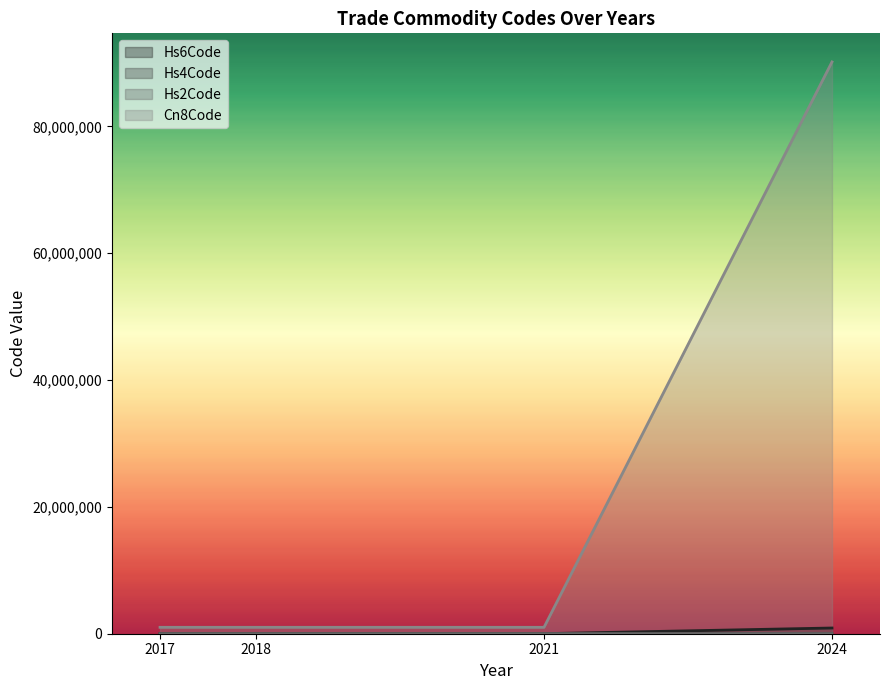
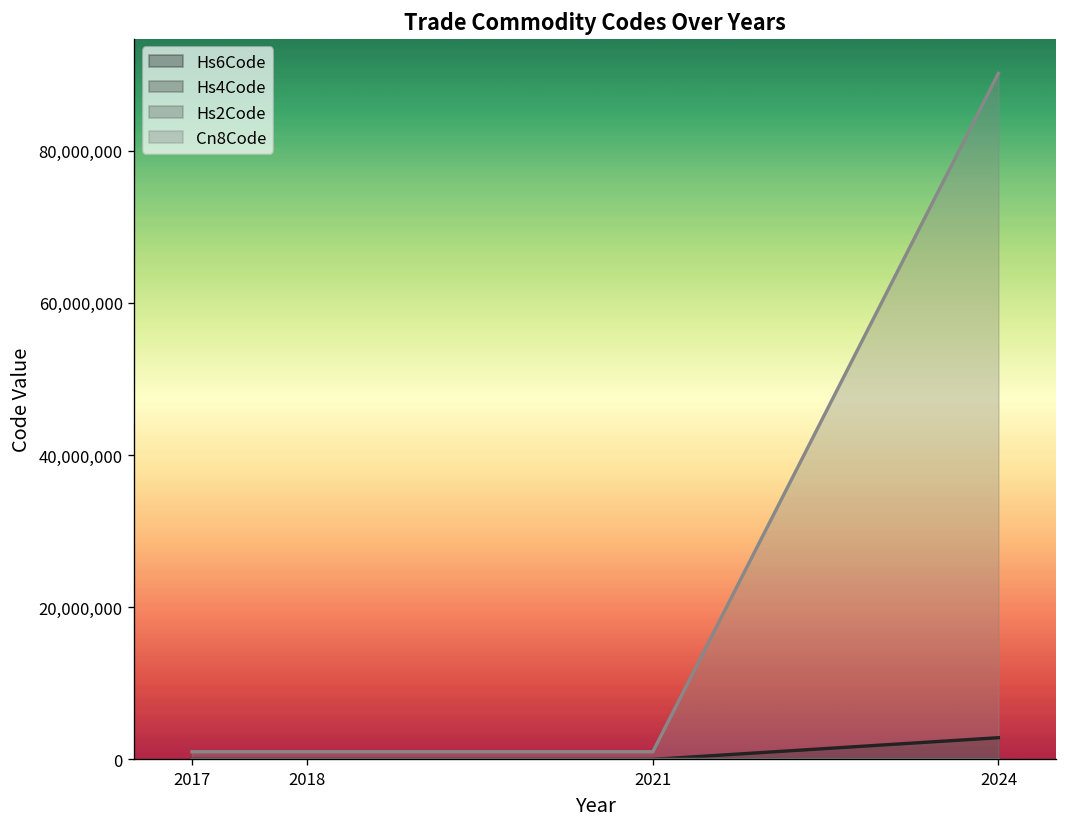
Hs6Code, 2024: 1,000,000 -> 3,000,000
